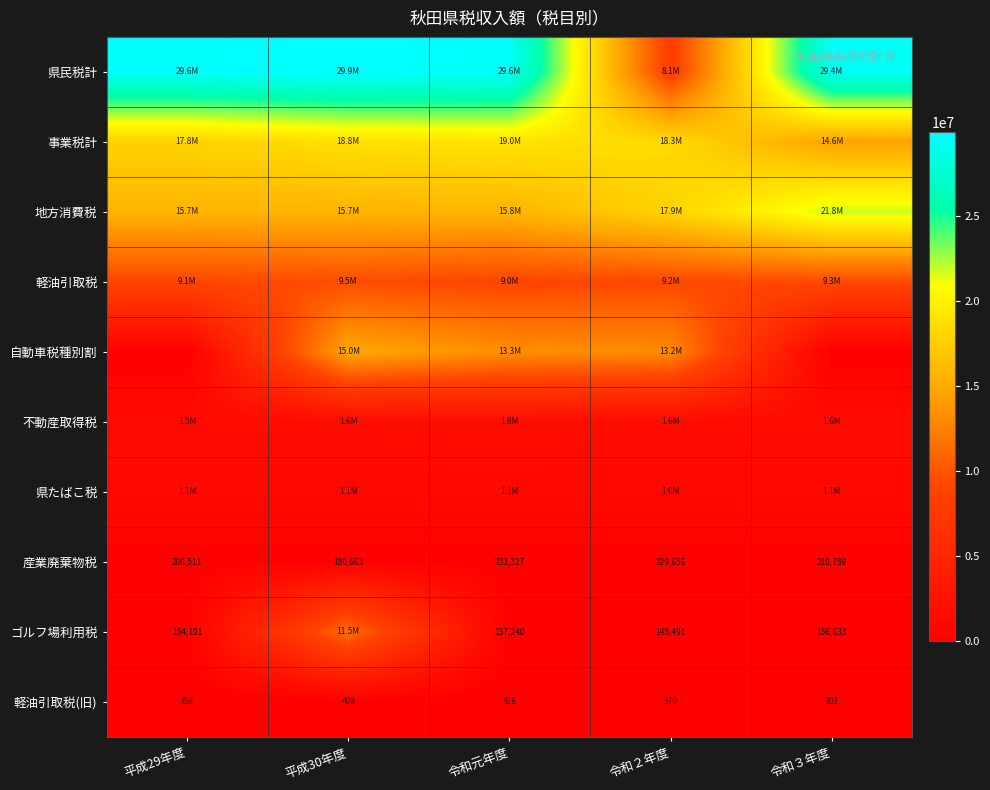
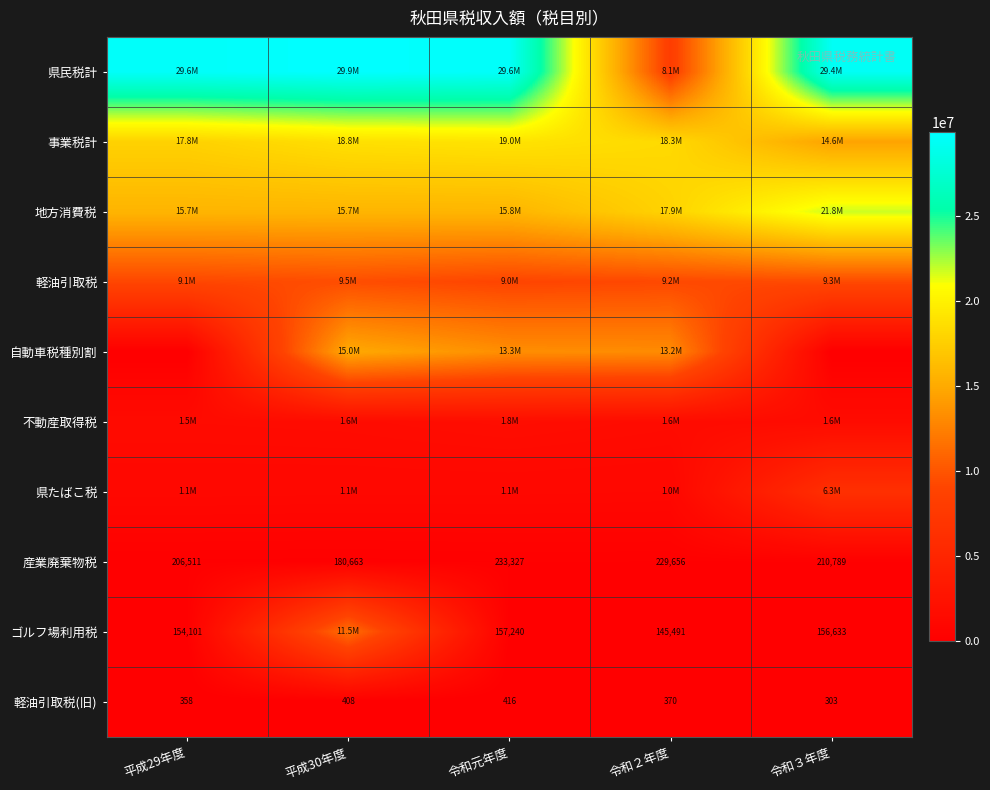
県たばこ税, 令和３年度: 1.1M -> 6.3M
